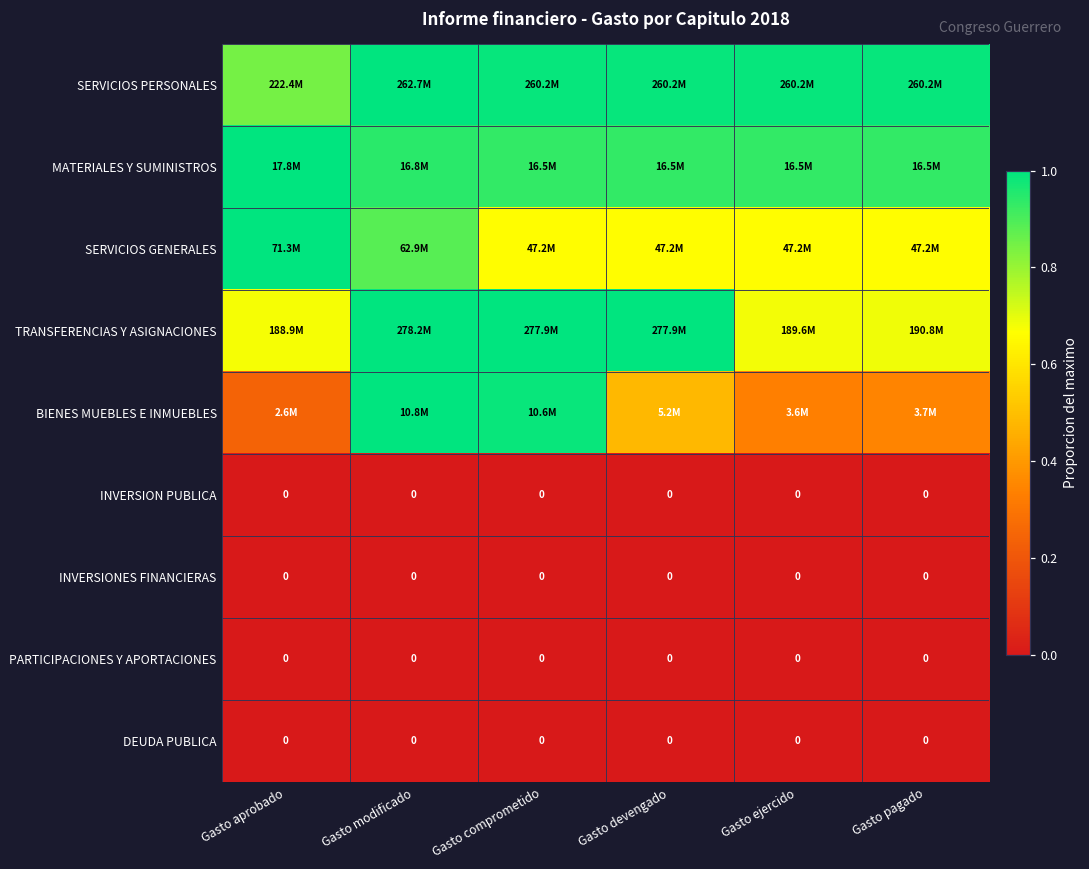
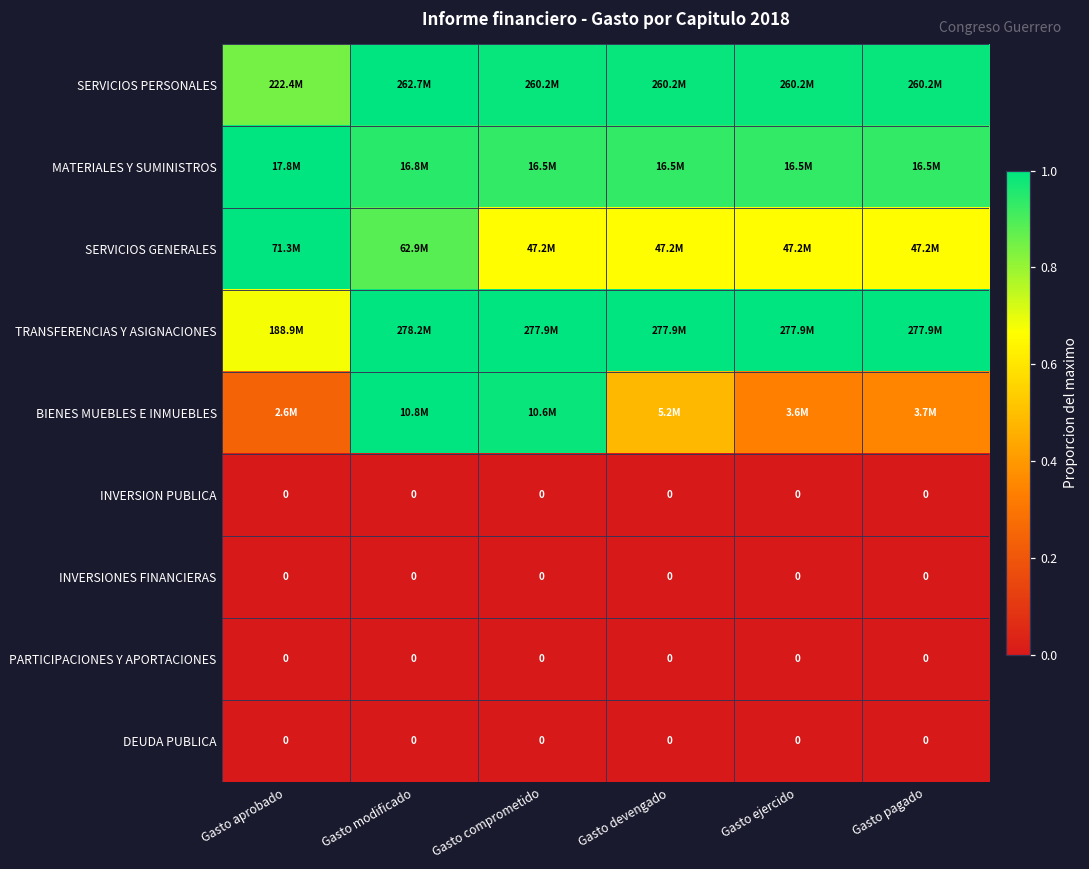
TRANSFERENCIAS Y ASIGNACIONES, Gasto ejercido: 189.6M -> 277.9M
TRANSFERENCIAS Y ASIGNACIONES, Gasto pagado: 190.8M -> 277.9M
